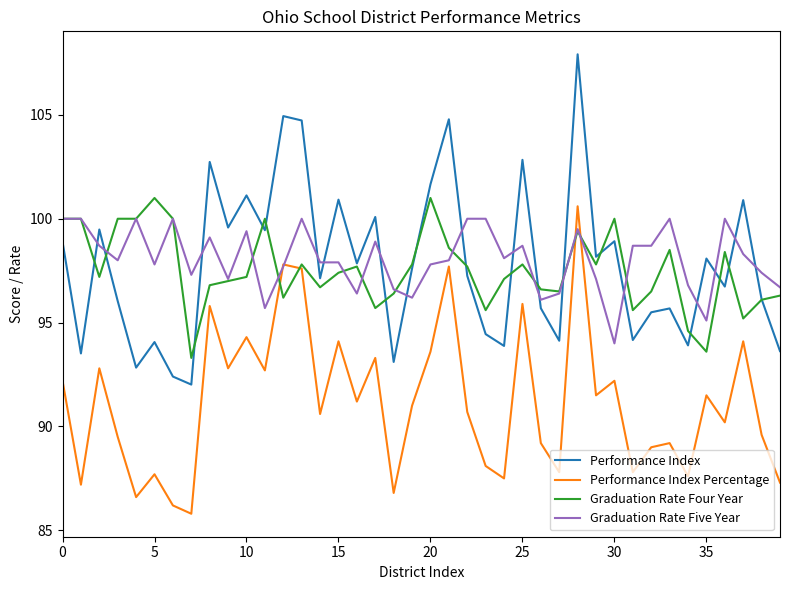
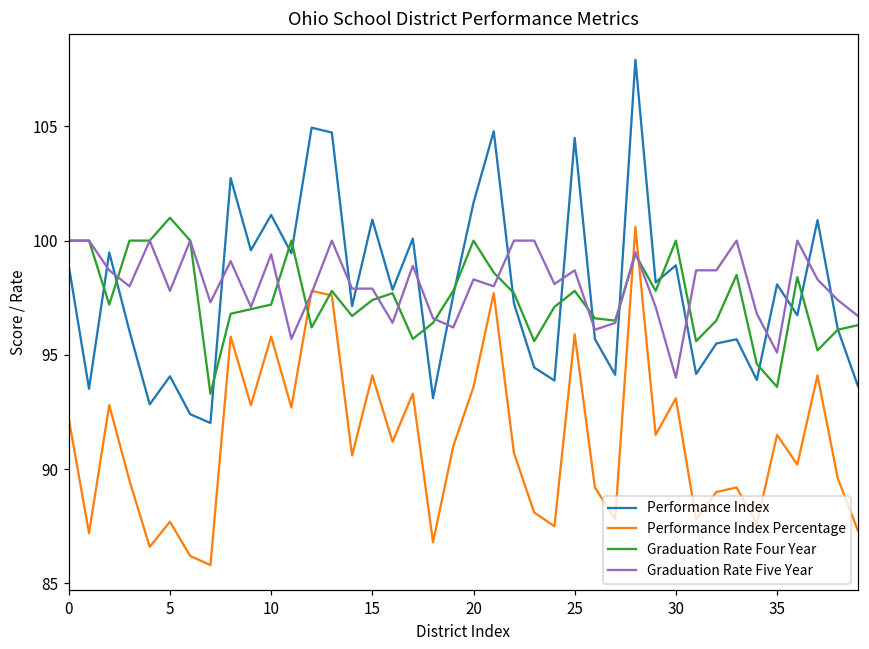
Performance Index Percentage, 10: 94.3 -> 95.8
Graduation Rate Four Year, 20: 101 -> 100
Graduation Rate Five Year, 20: 97.8 -> 98.3
Performance Index, 25: 102.8 -> 104.5
Performance Index Percentage, 30: 92.2 -> 93.1
